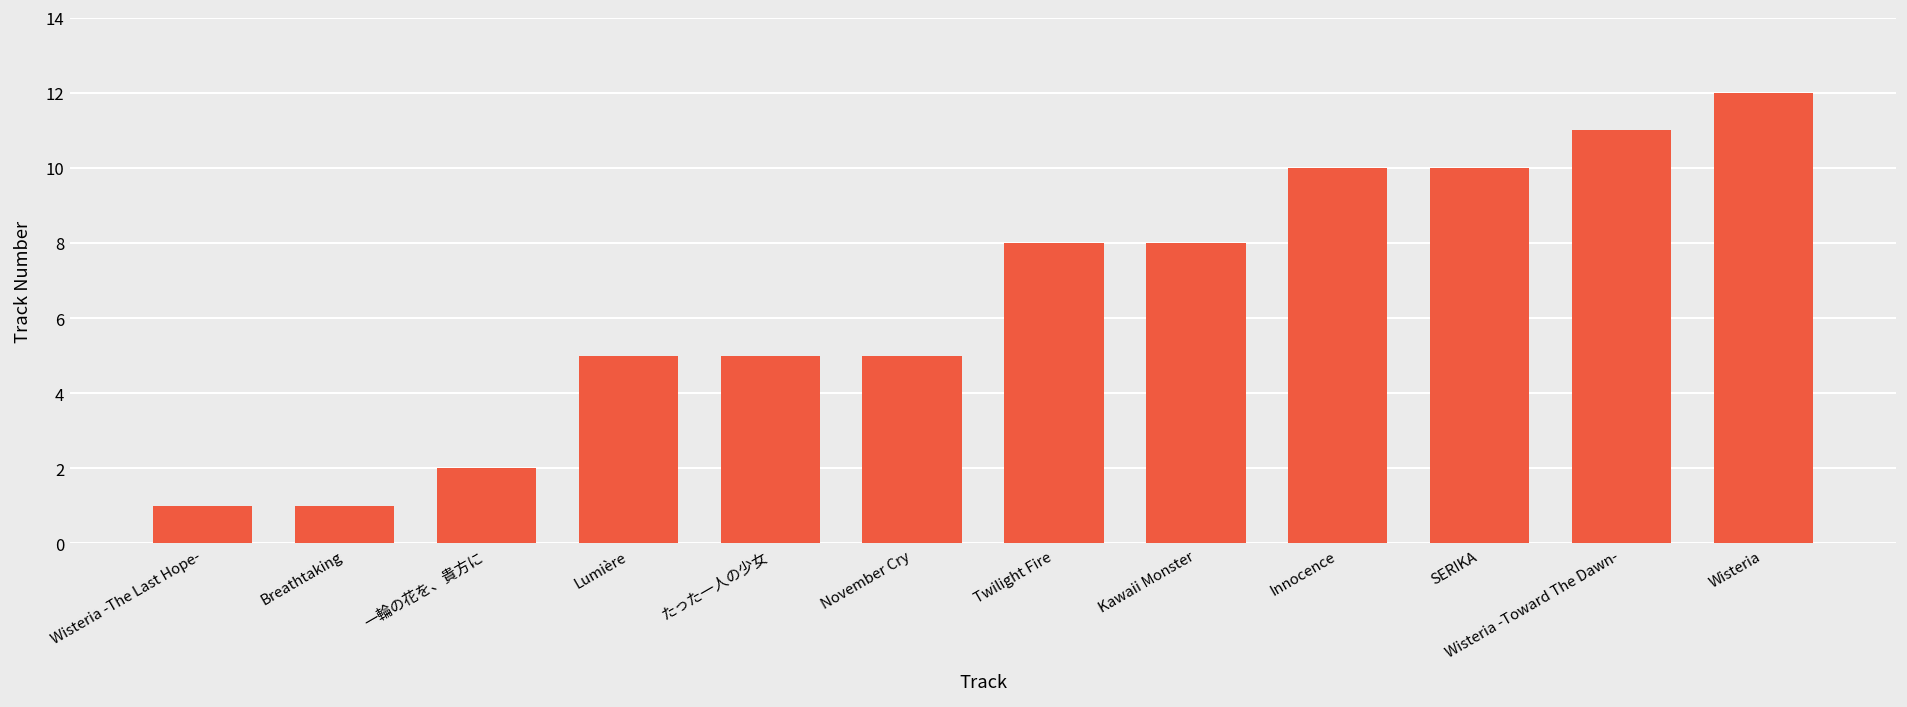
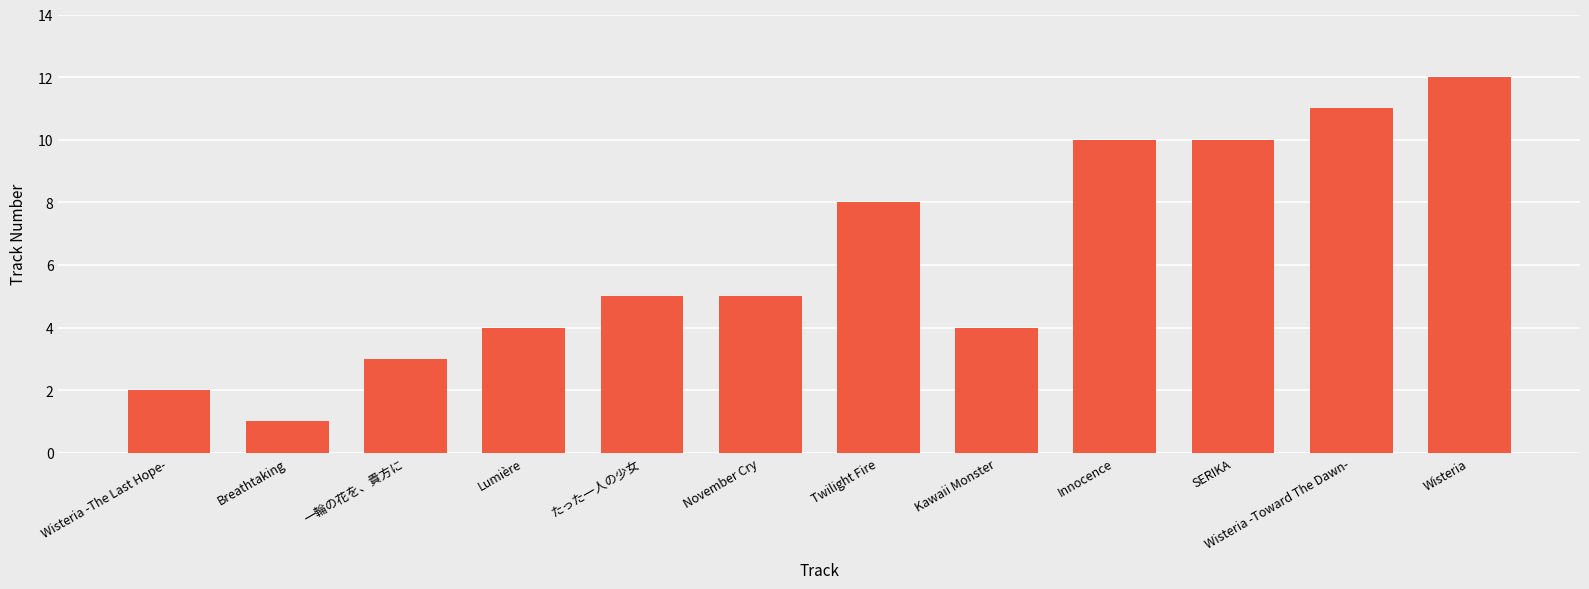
Wisteria -The Last Hope-: 1 -> 2
一輪の花を、貴方に: 2 -> 3
Lumière: 5 -> 4
Kawaii Monster: 8 -> 4
